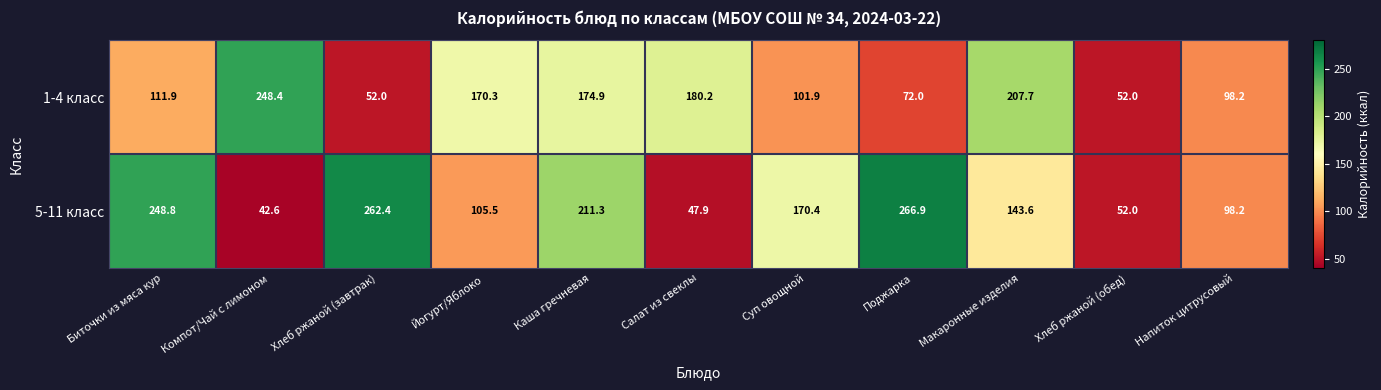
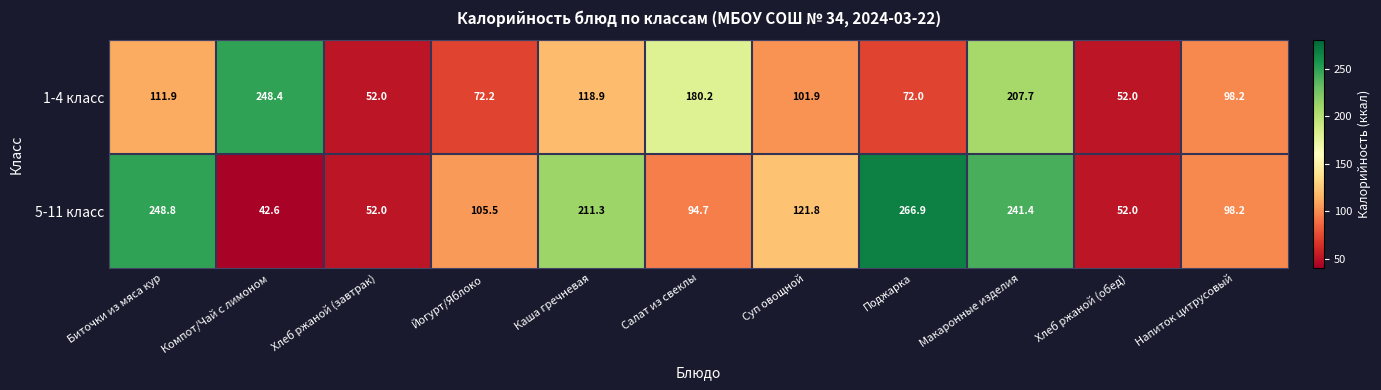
1-4 класс, Йогурт/Яблоко: 170.3 -> 72.2
1-4 класс, Каша гречневая: 174.9 -> 118.9
5-11 класс, Хлеб ржаной (завтрак): 262.4 -> 52.0
5-11 класс, Салат из свеклы: 47.9 -> 94.7
5-11 класс, Суп овощной: 170.4 -> 121.8
5-11 класс, Макаронные изделия: 143.6 -> 241.4
